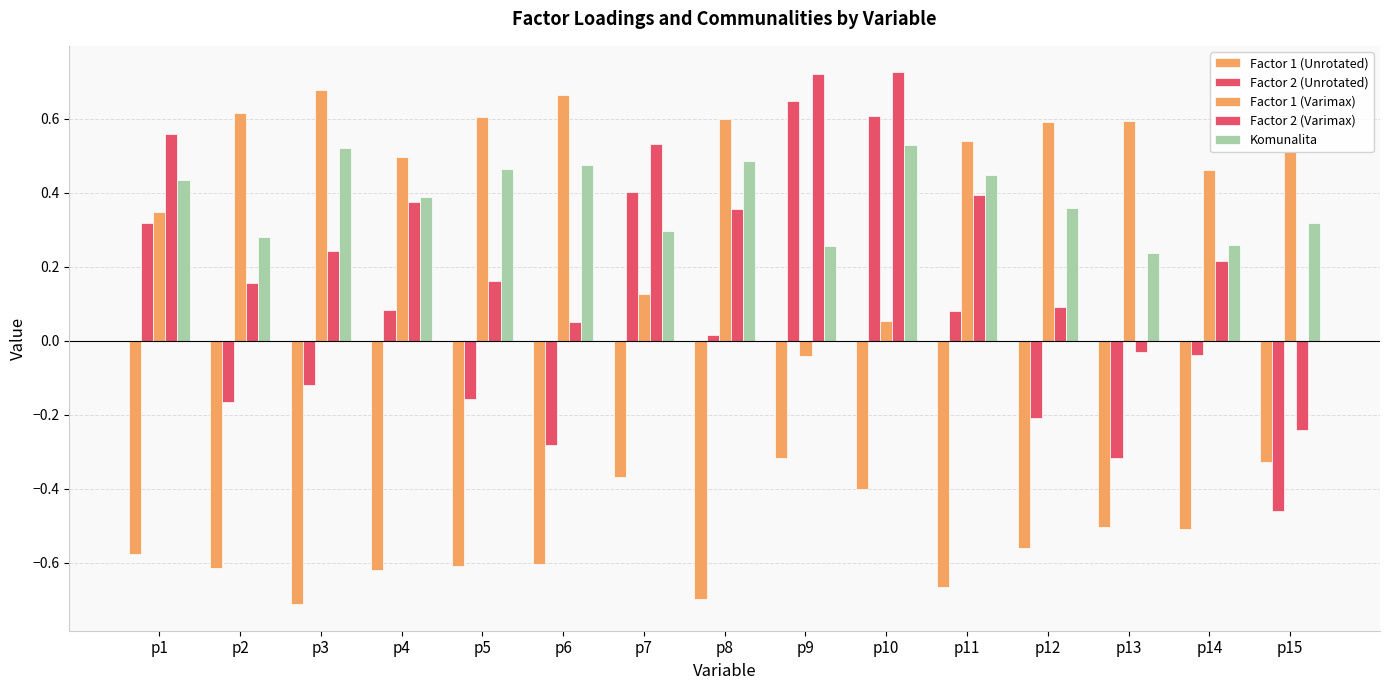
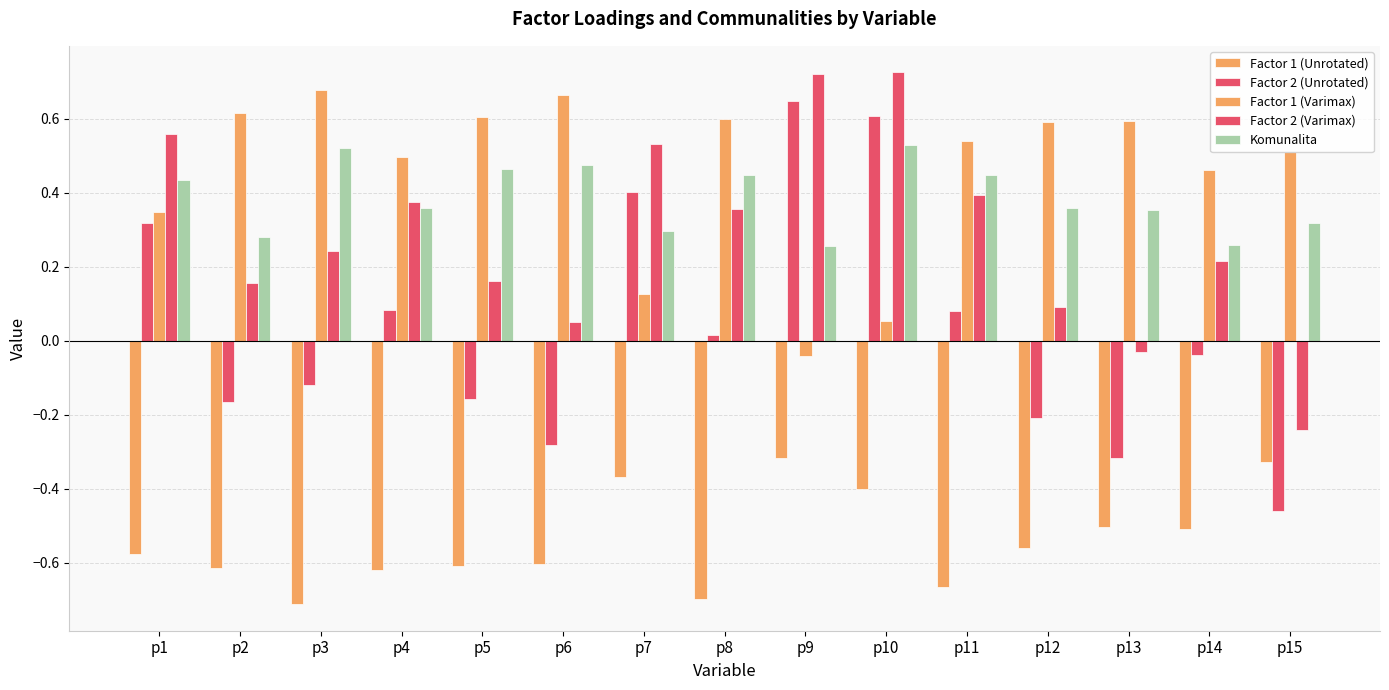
Komunalita, p4: 0.39 -> 0.36
Komunalita, p8: 0.49 -> 0.45
Komunalita, p13: 0.24 -> 0.35
